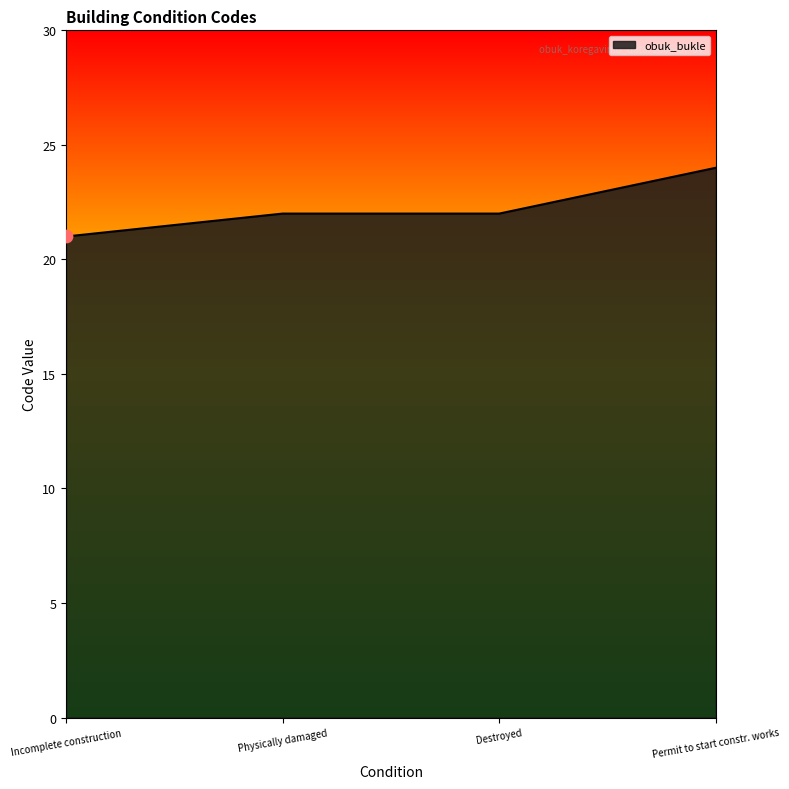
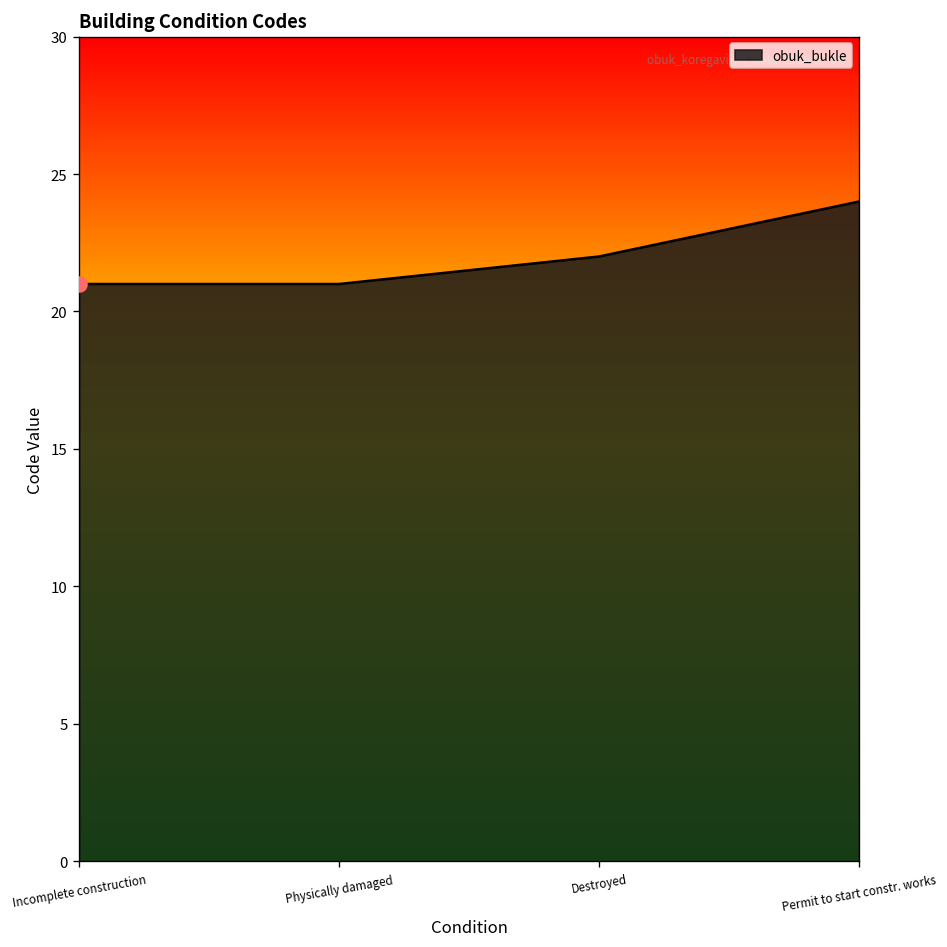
obuk_bukle, Physically damaged: 22 -> 21
